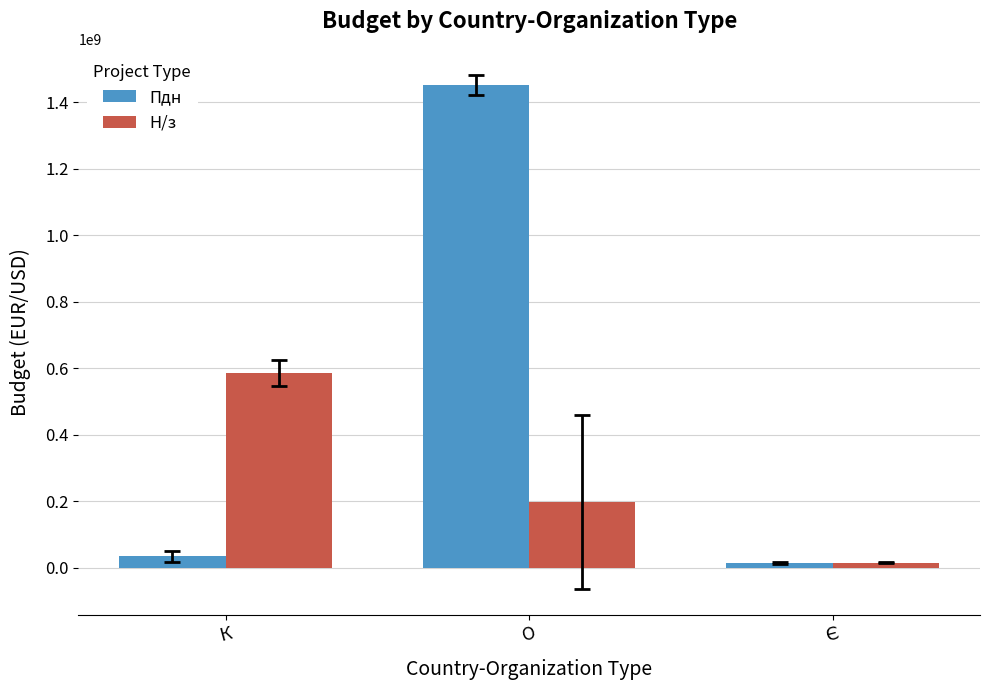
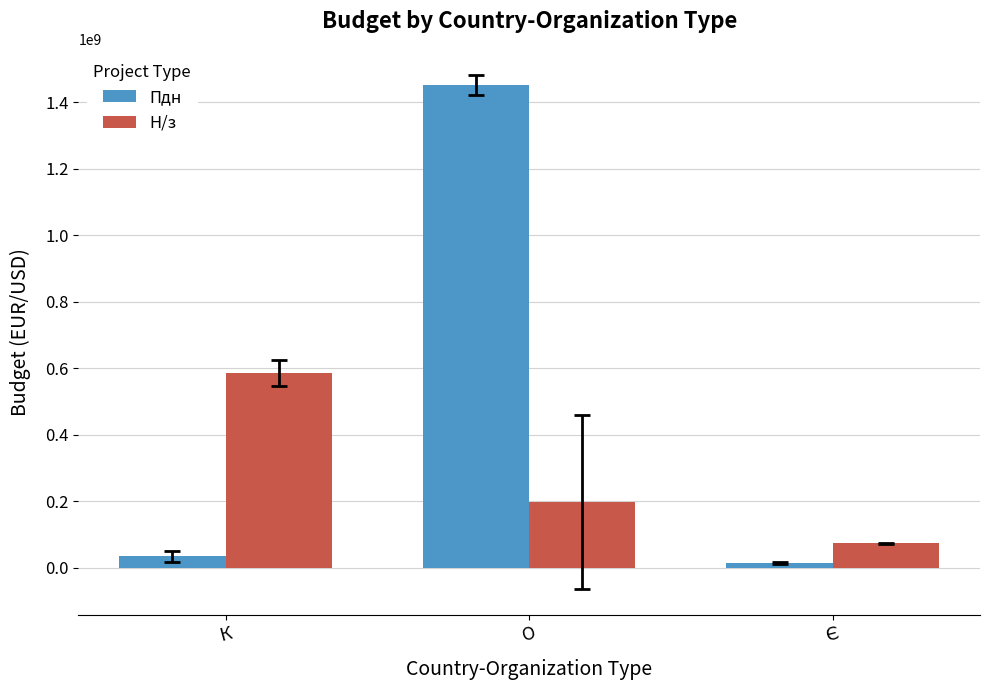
Н/з, Є: 20000000 -> 70000000
